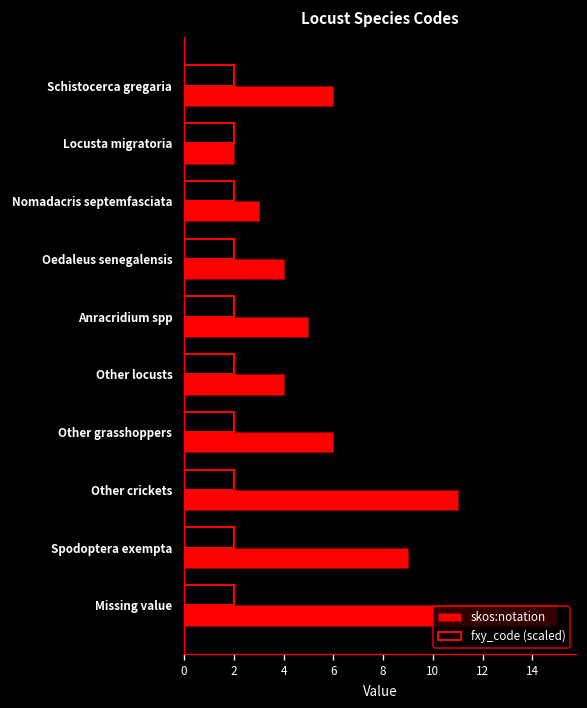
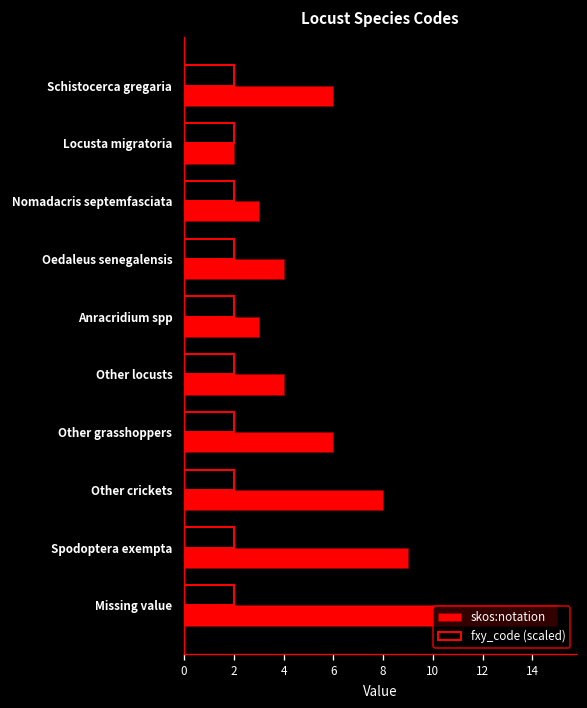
skos:notation, Anracridium spp: 5 -> 3
skos:notation, Other crickets: 11 -> 8
